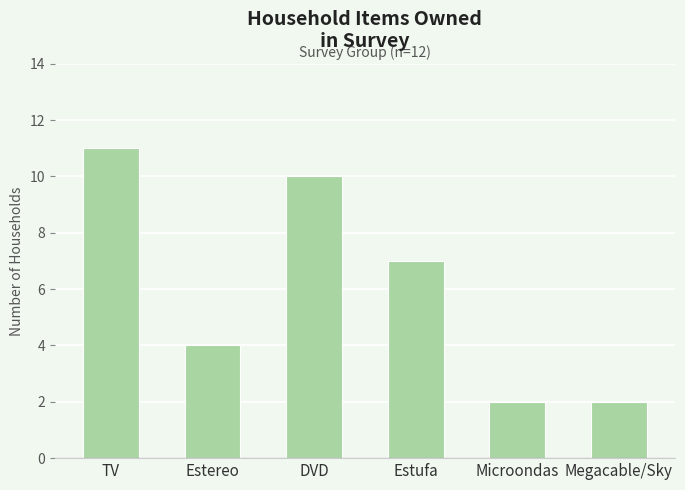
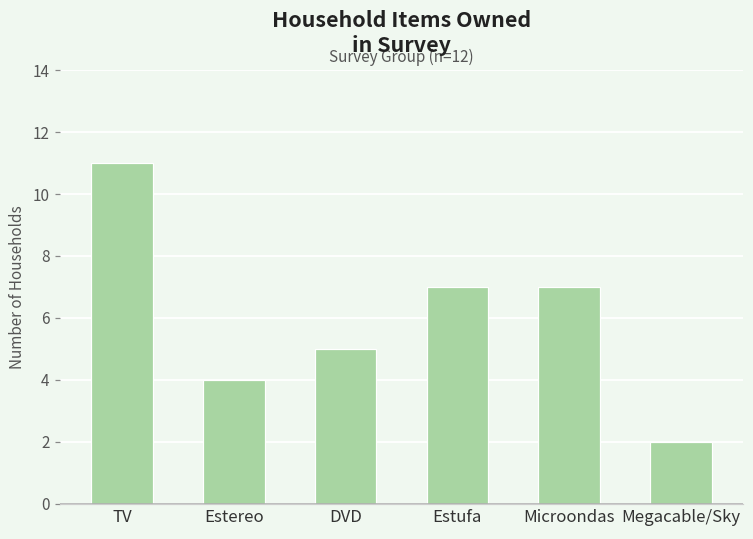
DVD: 10 -> 5
Microondas: 2 -> 7
